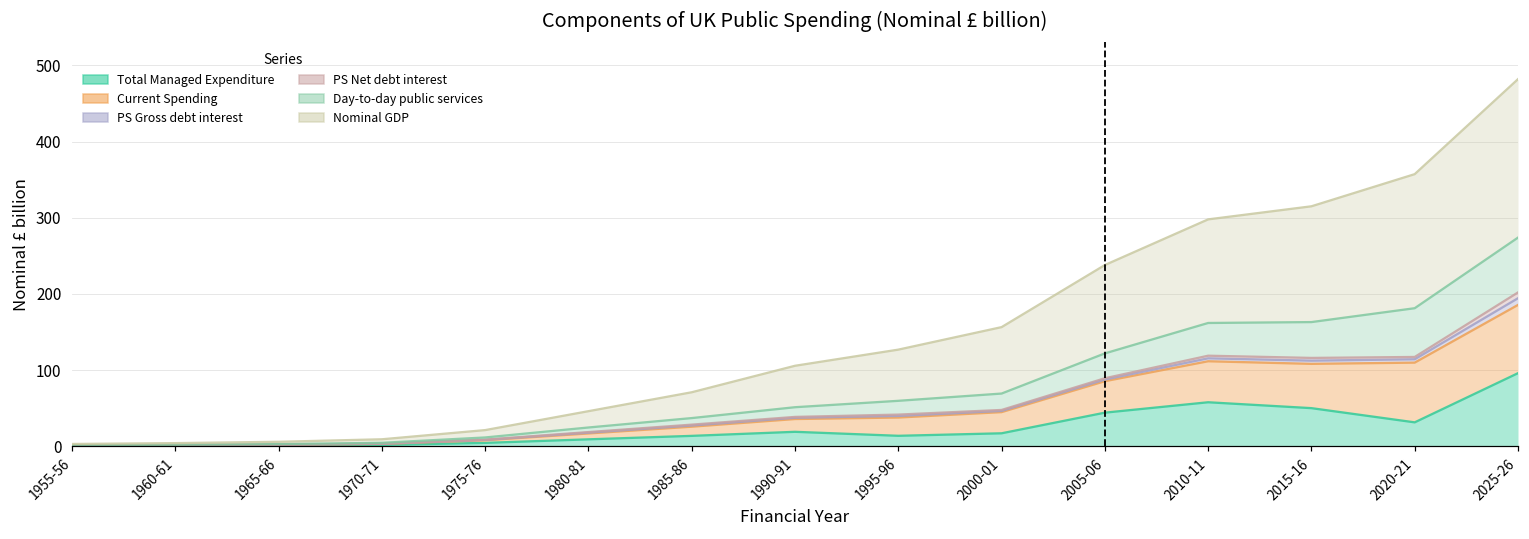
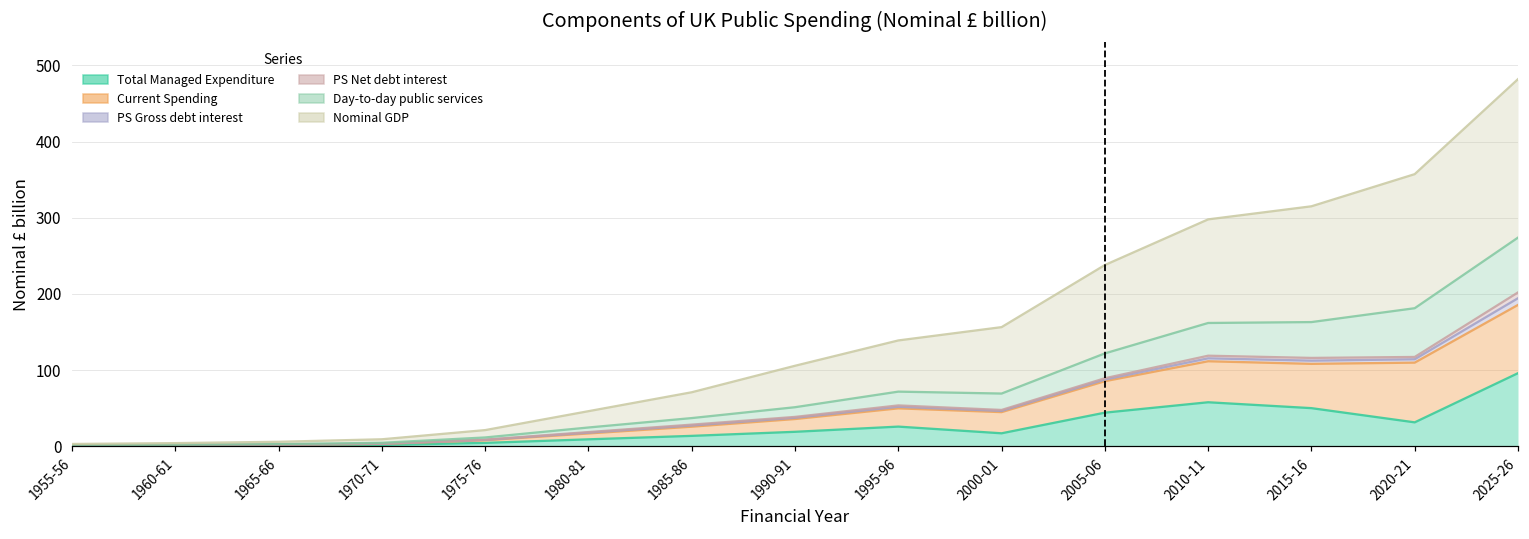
Total Managed Expenditure, 1995-96: 10 -> 30
